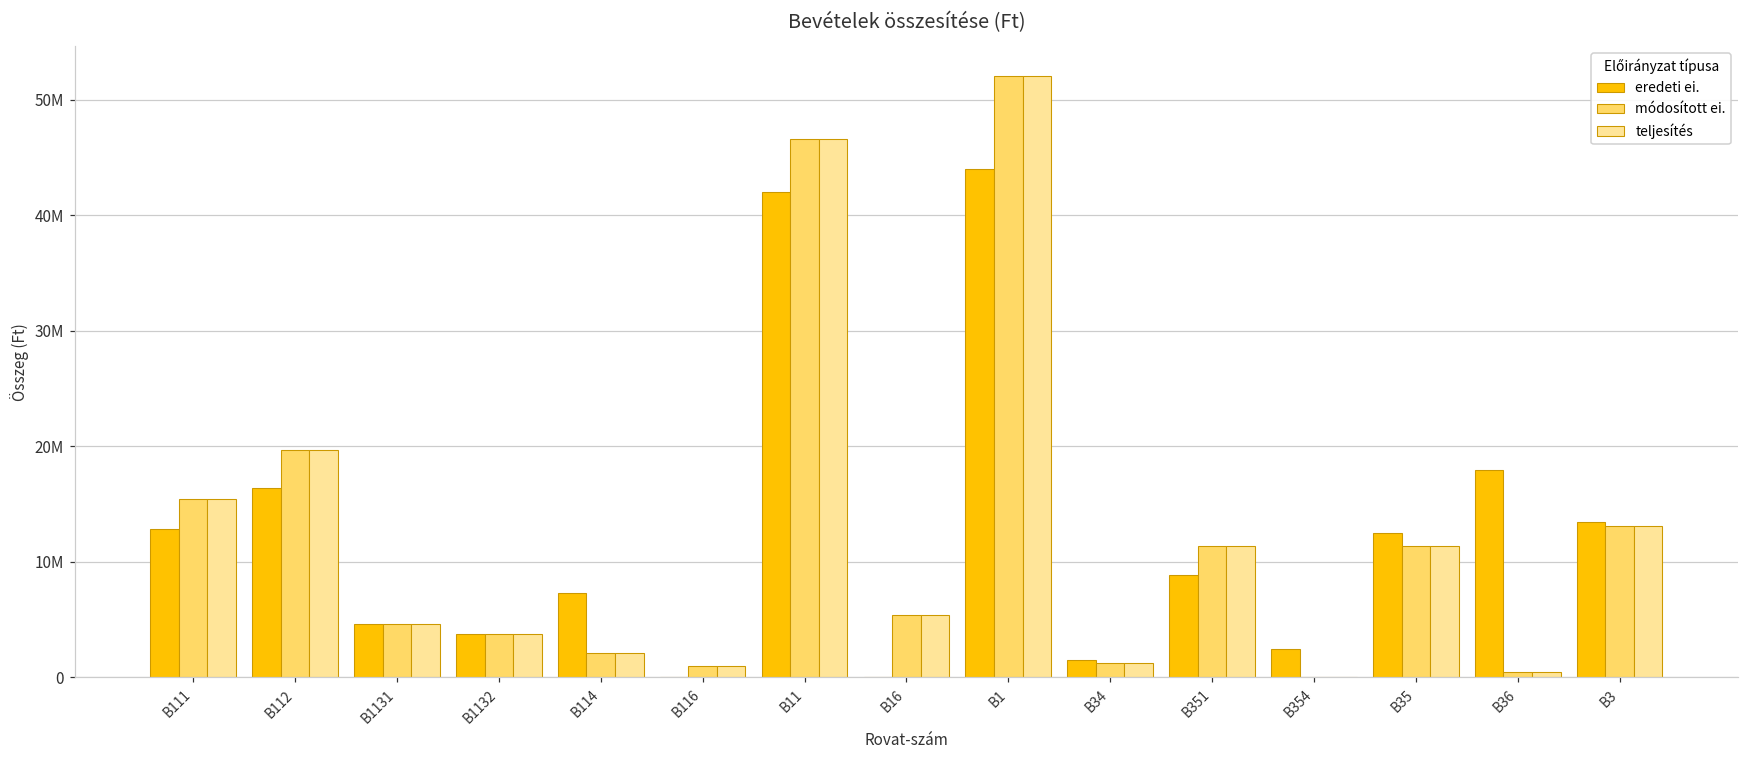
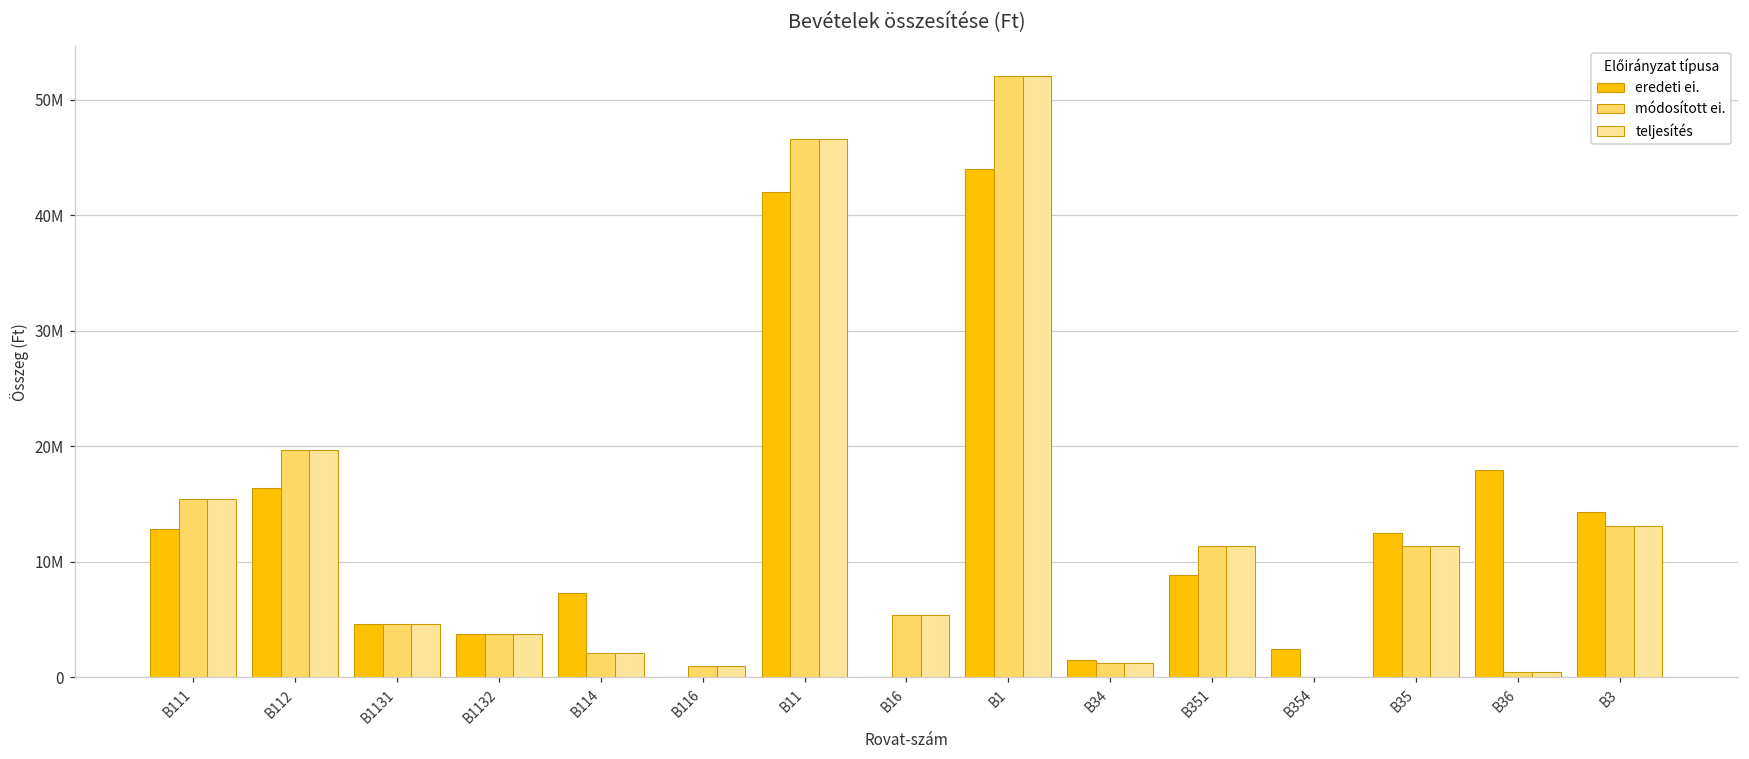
eredeti ei., B3: 13400000 -> 14400000
